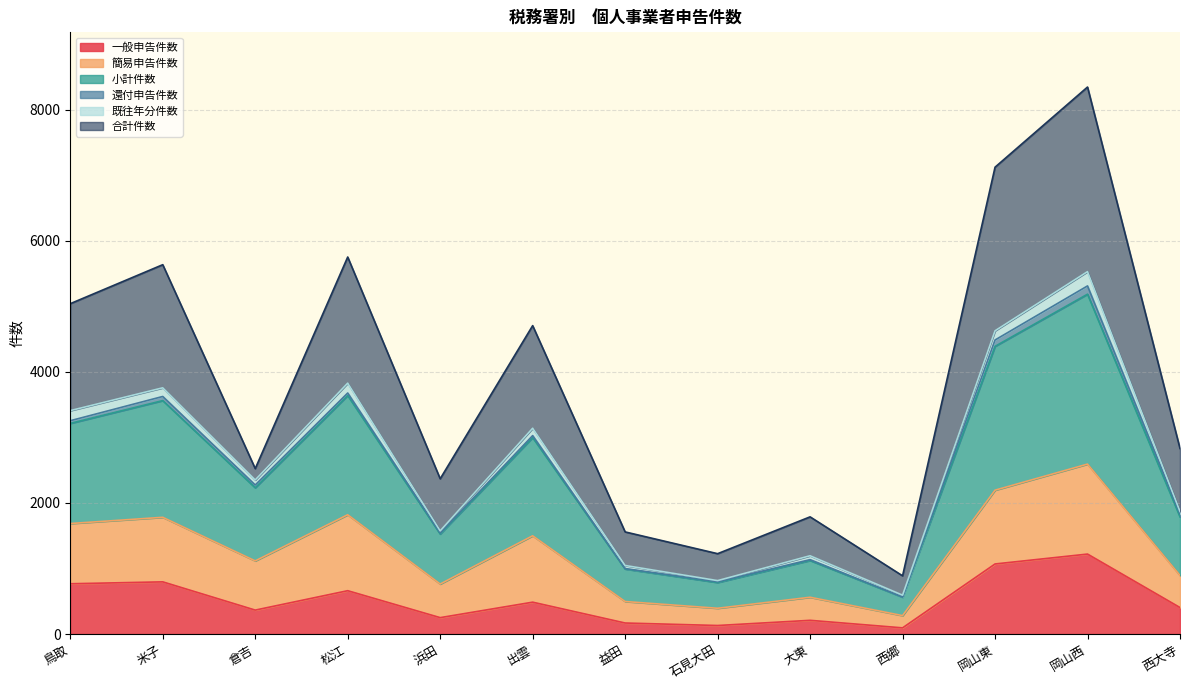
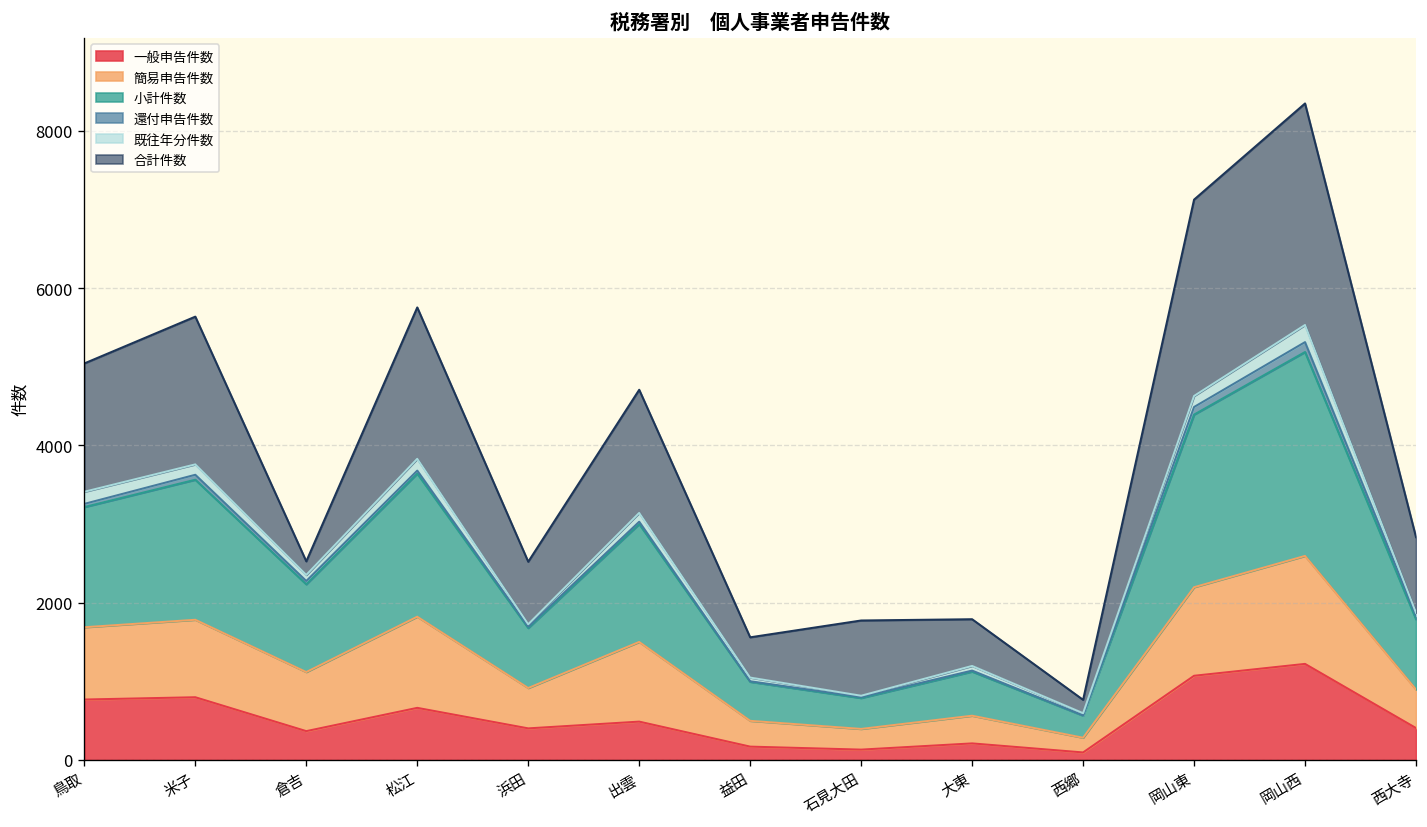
一般申告件数, 浜田: 300 -> 400
合計件数, 石見大田: 400 -> 1000
合計件数, 西郷: 300 -> 200
